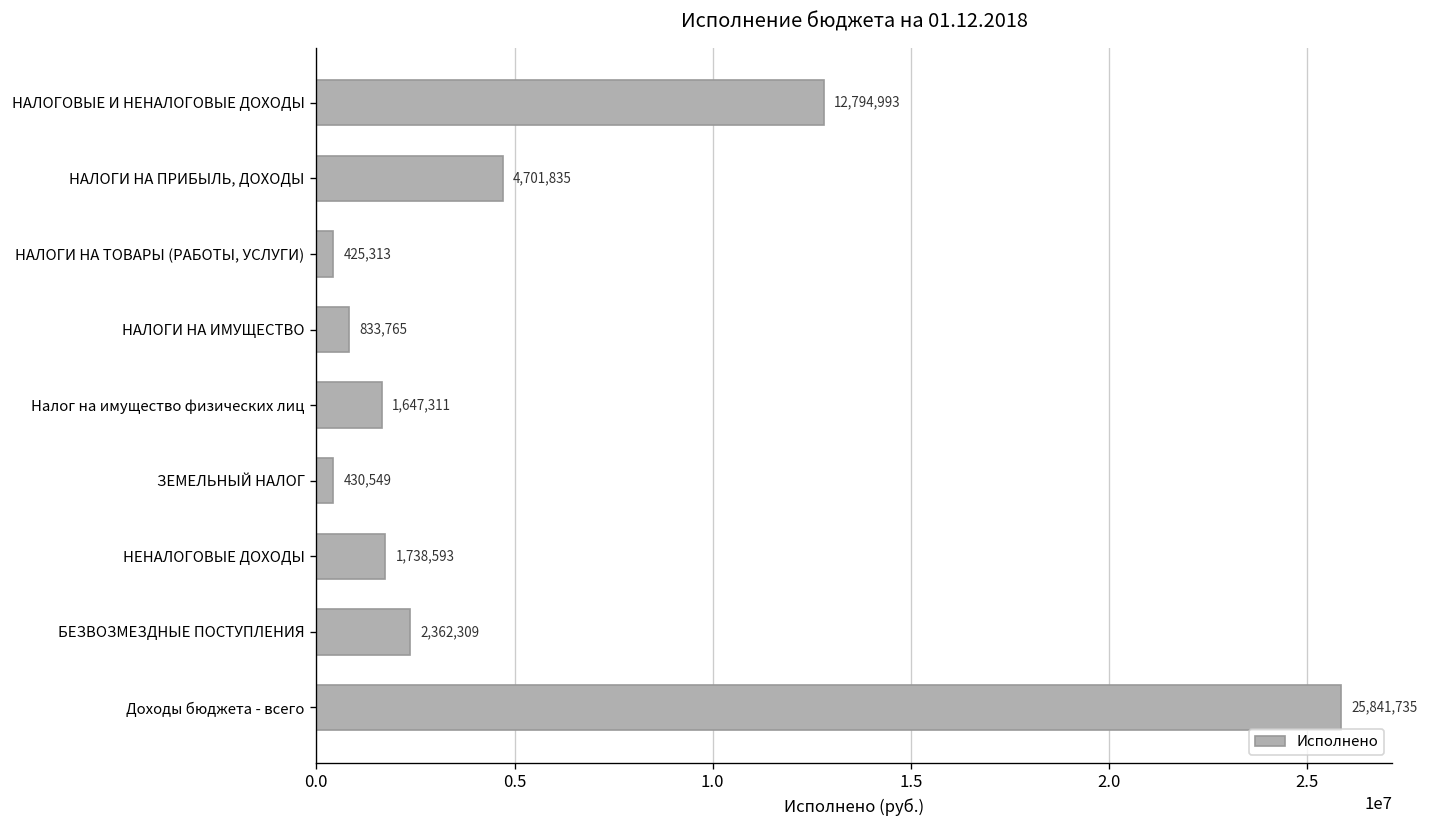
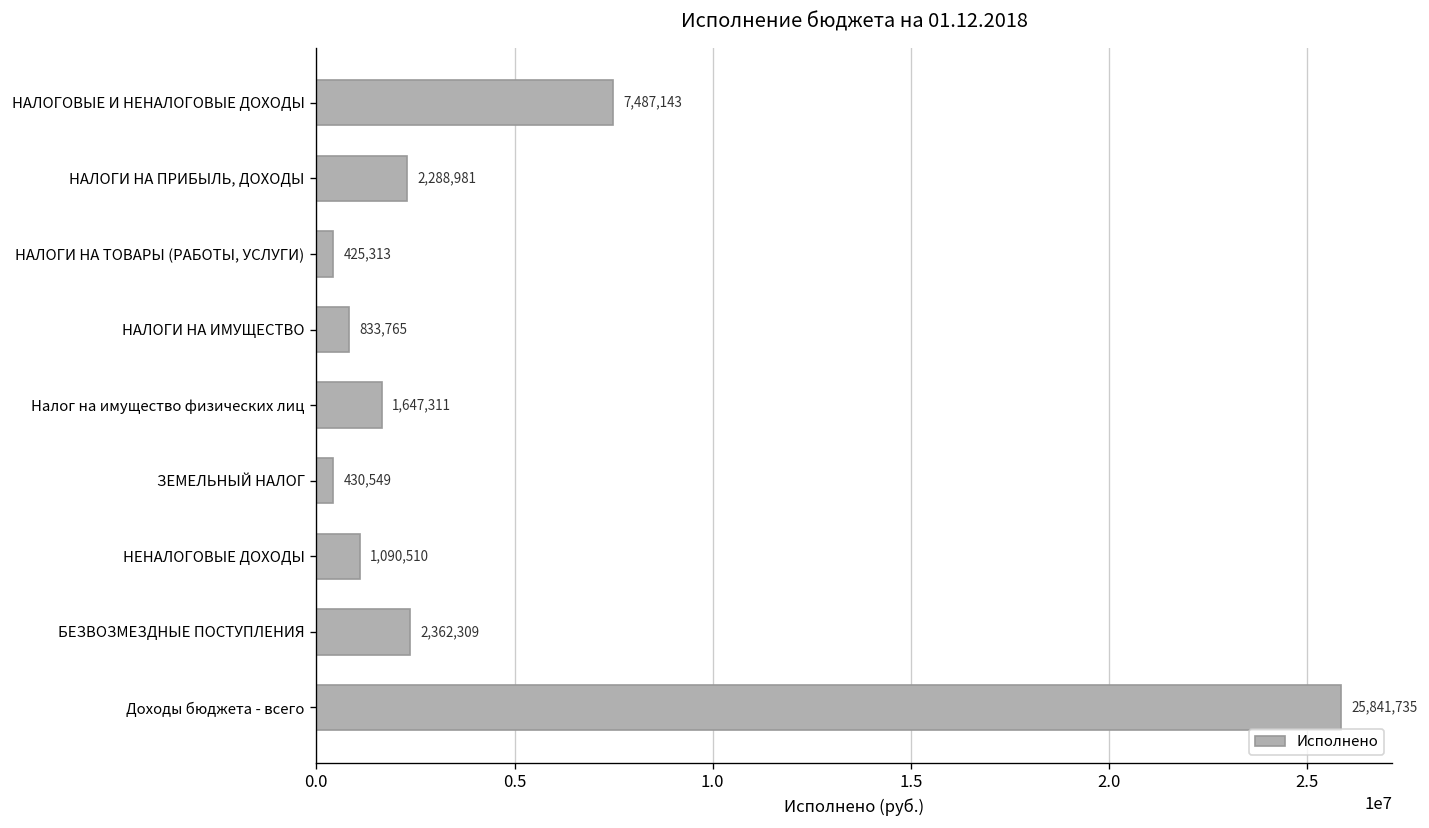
НАЛОГОВЫЕ И НЕНАЛОГОВЫЕ ДОХОДЫ: 12,794,993 -> 7,487,143
НАЛОГИ НА ПРИБЫЛЬ, ДОХОДЫ: 4,701,835 -> 2,288,981
НЕНАЛОГОВЫЕ ДОХОДЫ: 1,738,593 -> 1,090,510
